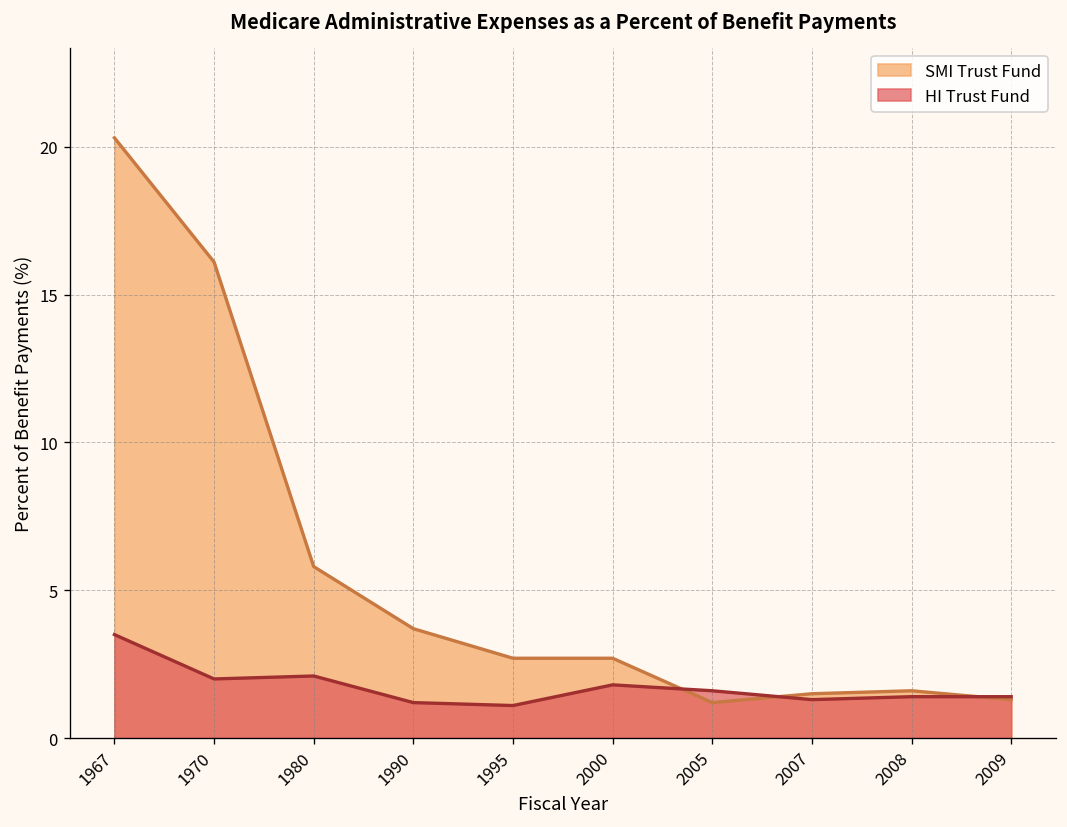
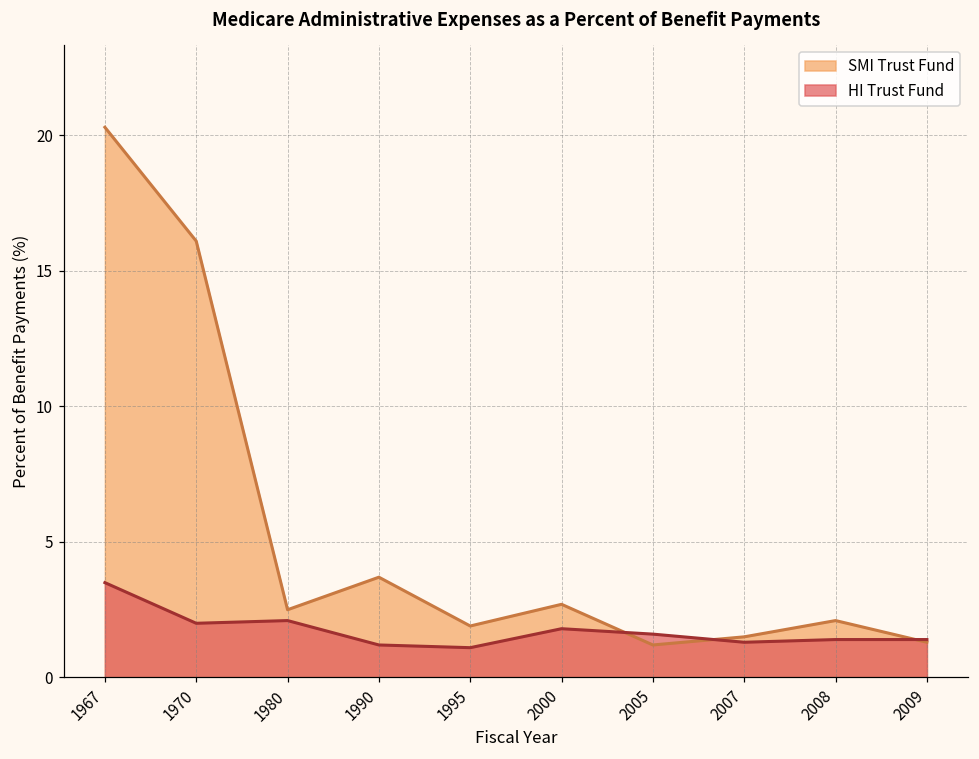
SMI Trust Fund, 1980: 5.8 -> 2.5
SMI Trust Fund, 1995: 2.7 -> 1.9
SMI Trust Fund, 2008: 1.6 -> 2.1
